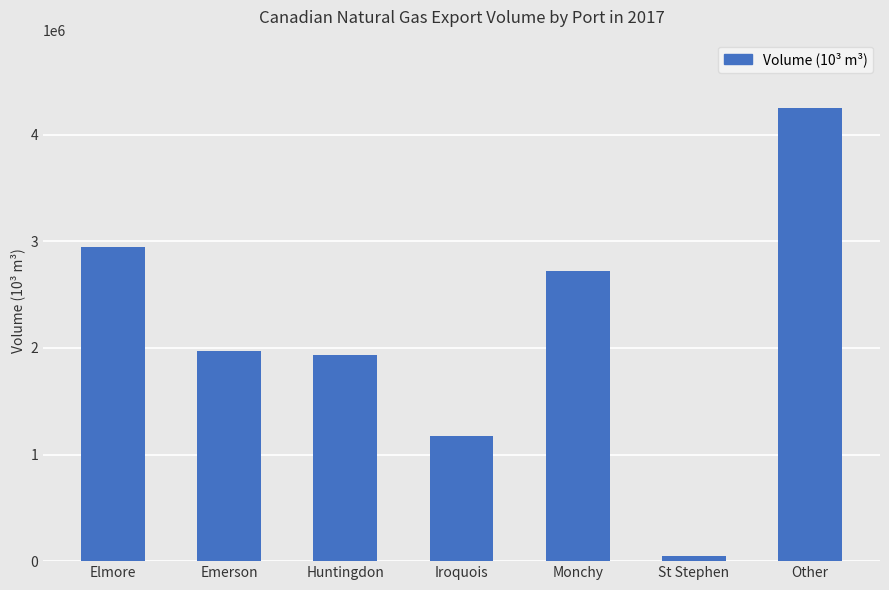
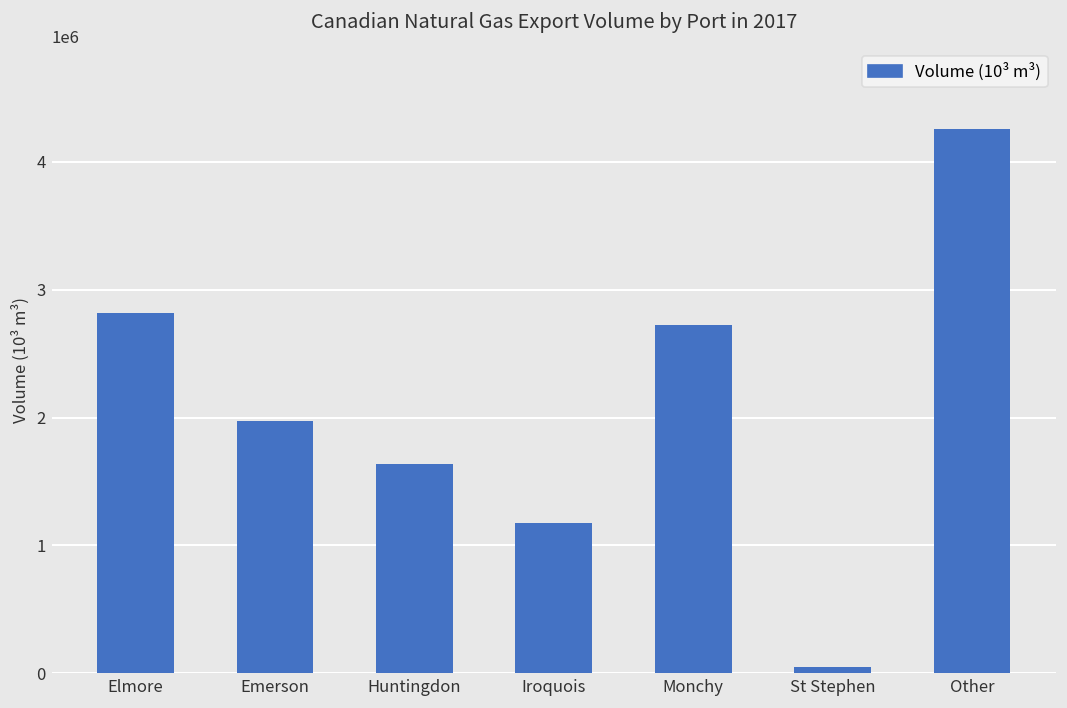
Elmore: 2950000 -> 2810000
Huntingdon: 1940000 -> 1630000
